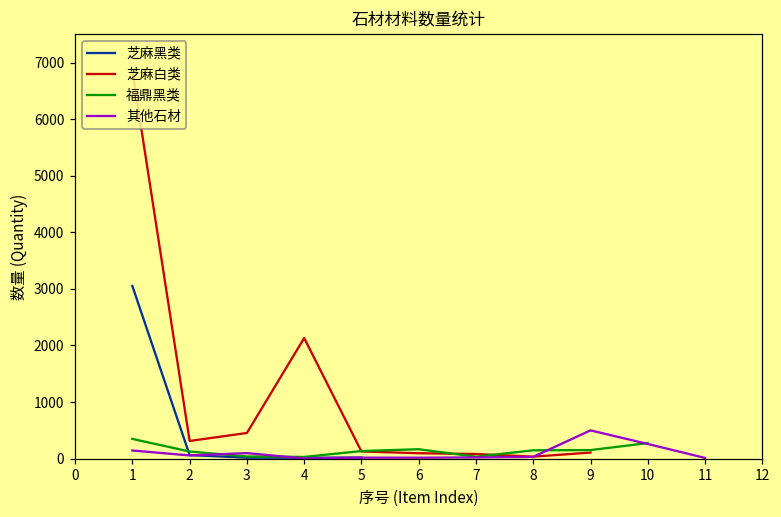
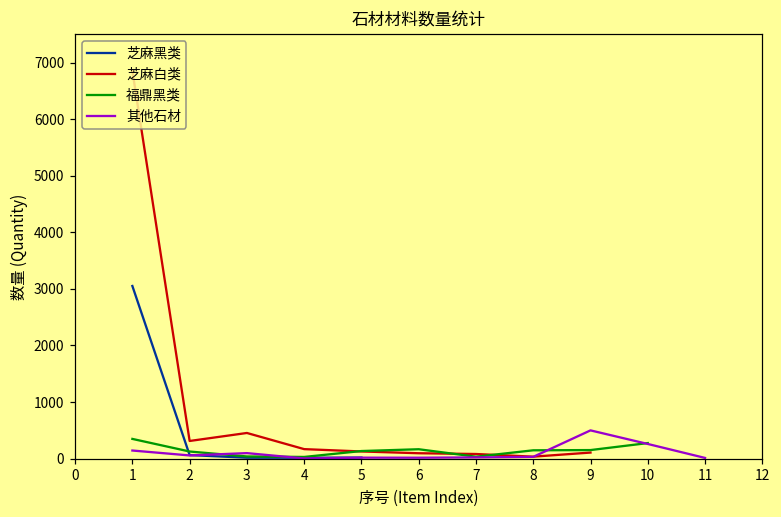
芝麻白类, 4: 2100 -> 200
